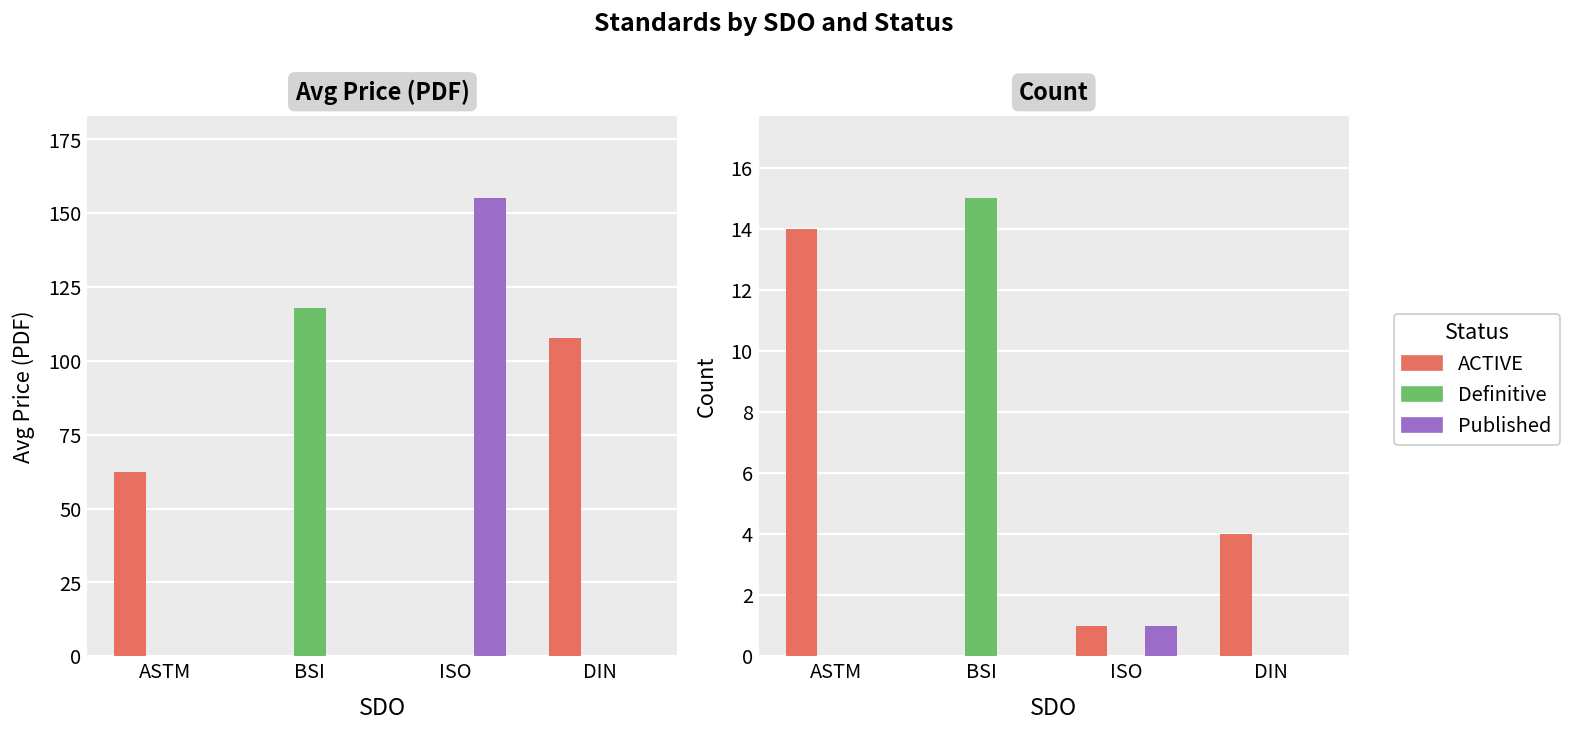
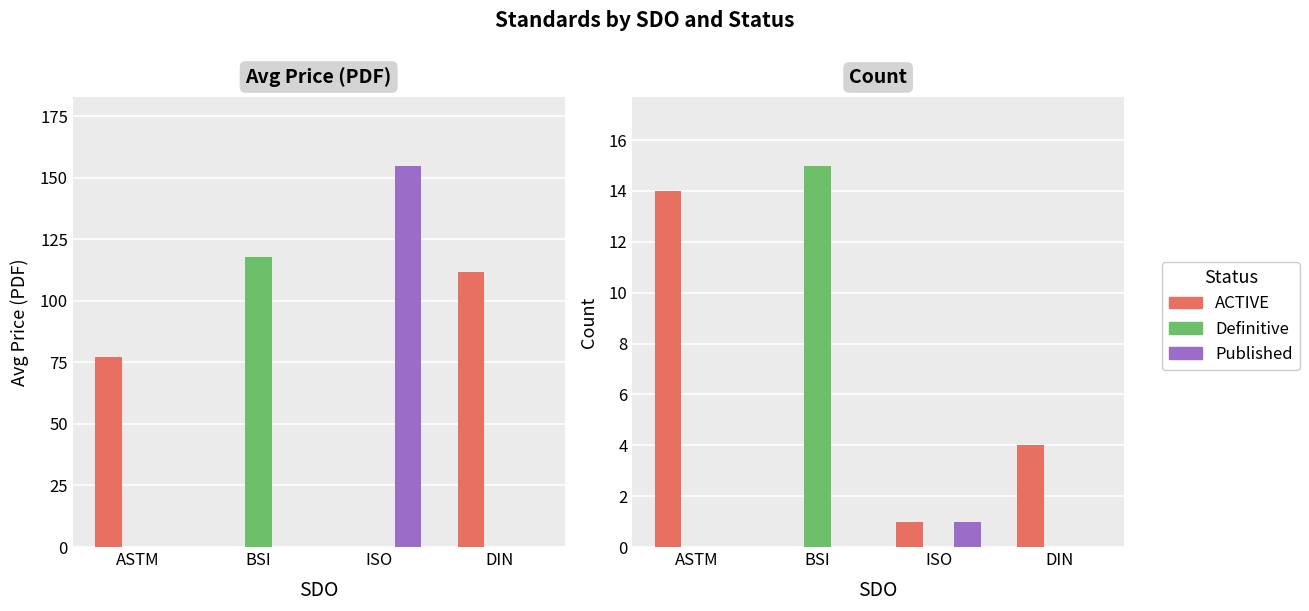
Avg Price (PDF), ACTIVE, ASTM: 63 -> 77
Avg Price (PDF), ACTIVE, DIN: 108 -> 112
